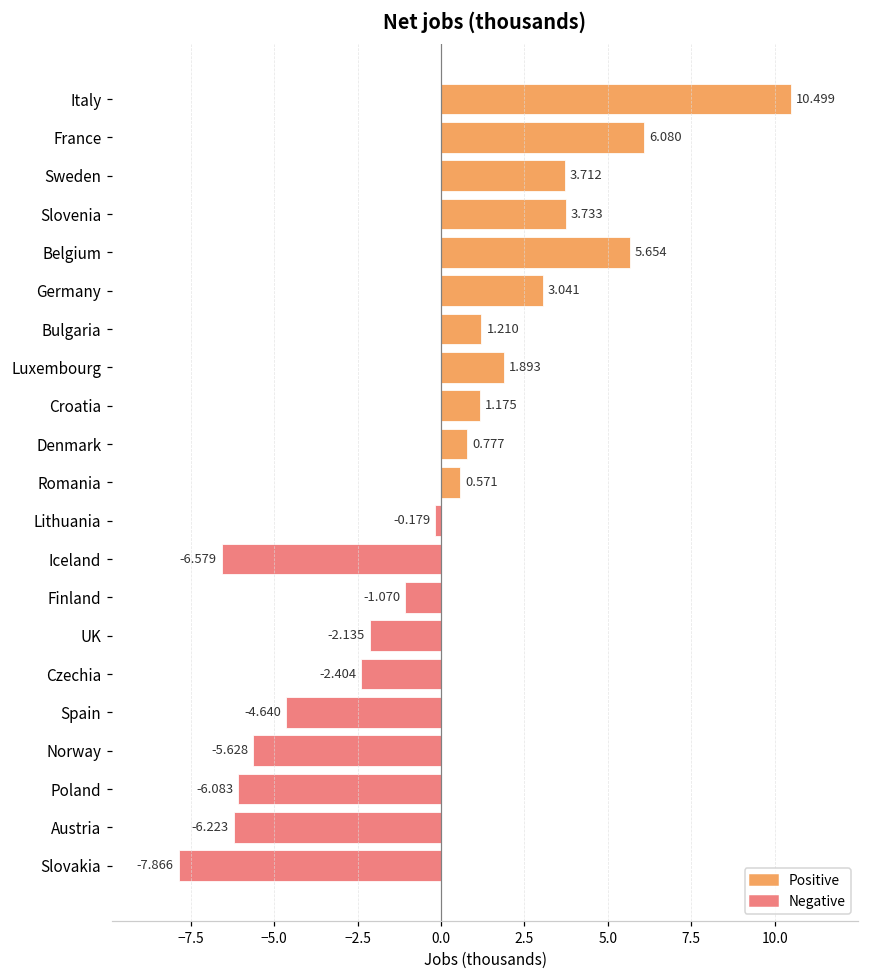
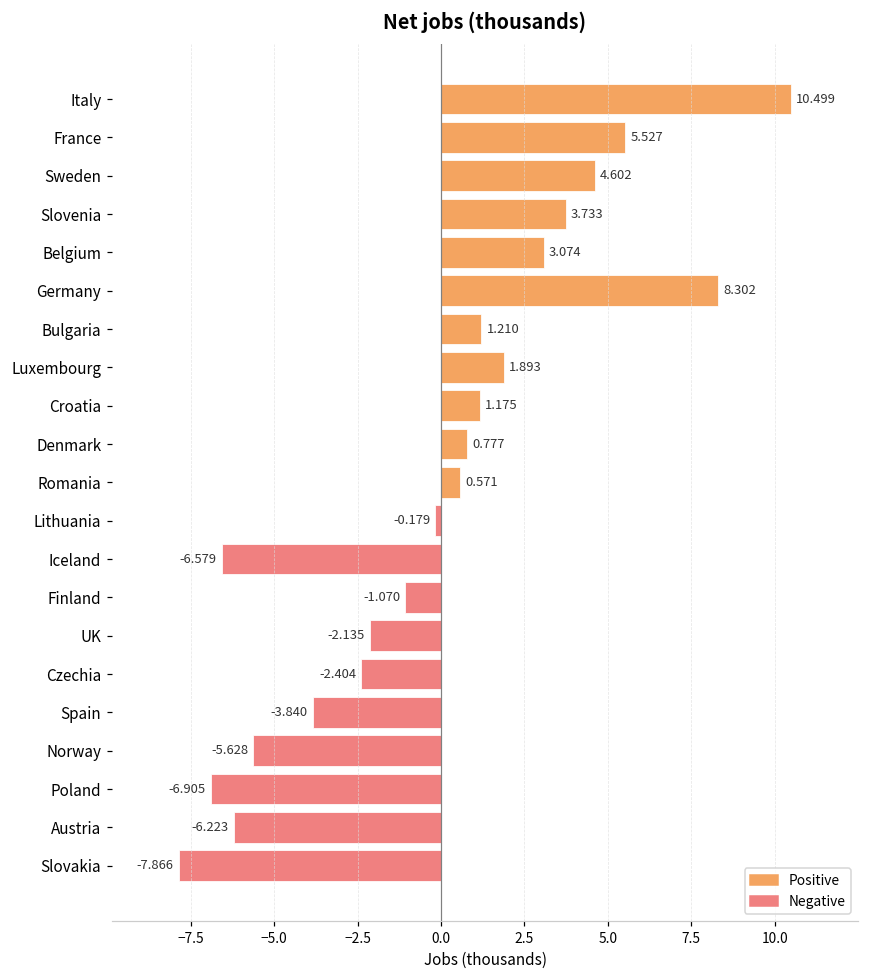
France: 6.080 -> 5.527
Sweden: 3.712 -> 4.602
Belgium: 5.654 -> 3.074
Germany: 3.041 -> 8.302
Spain: -4.640 -> -3.840
Poland: -6.083 -> -6.905
